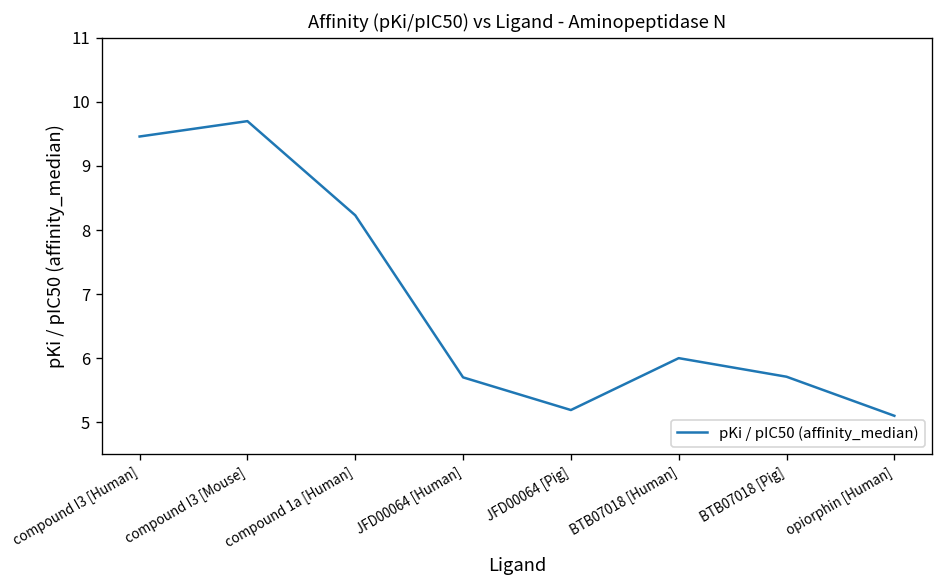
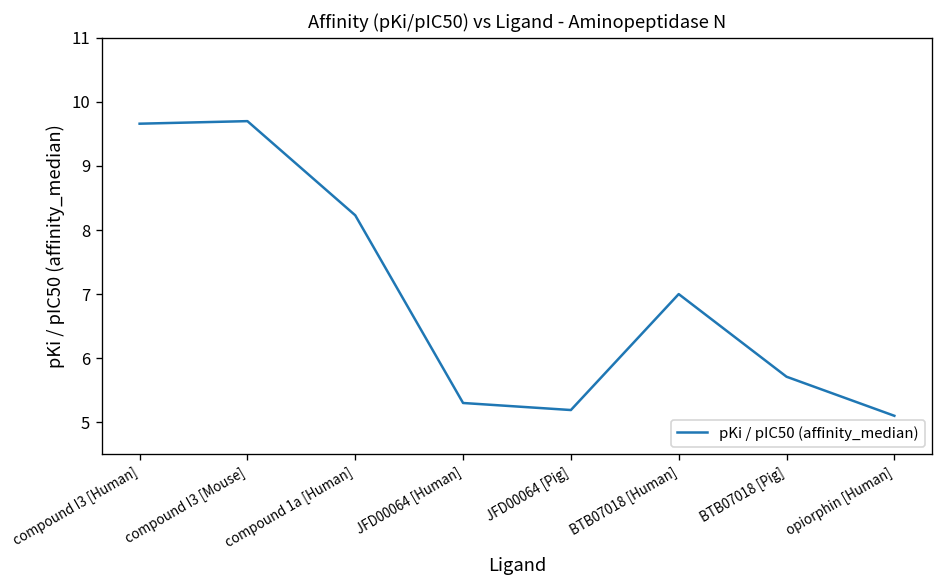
compound I3 [Human]: 9.5 -> 9.7
JFD00064 [Human]: 5.7 -> 5.3
BTB07018 [Human]: 6 -> 7
